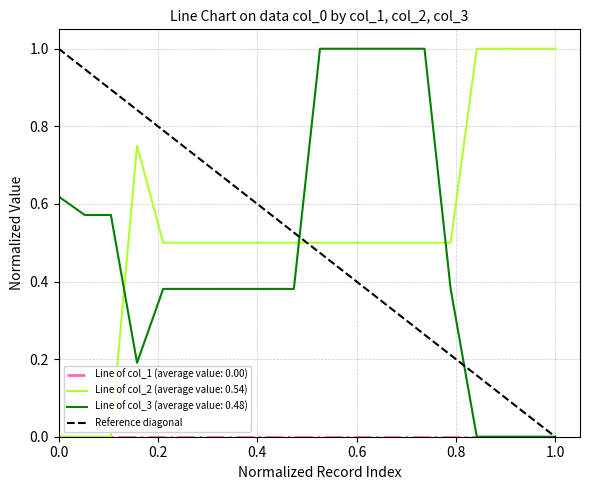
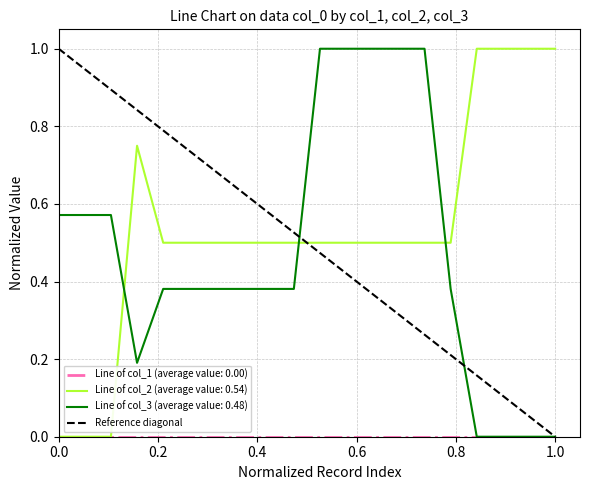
Line of col_3 (average value: 0.48), 0.0: 0.62 -> 0.57
